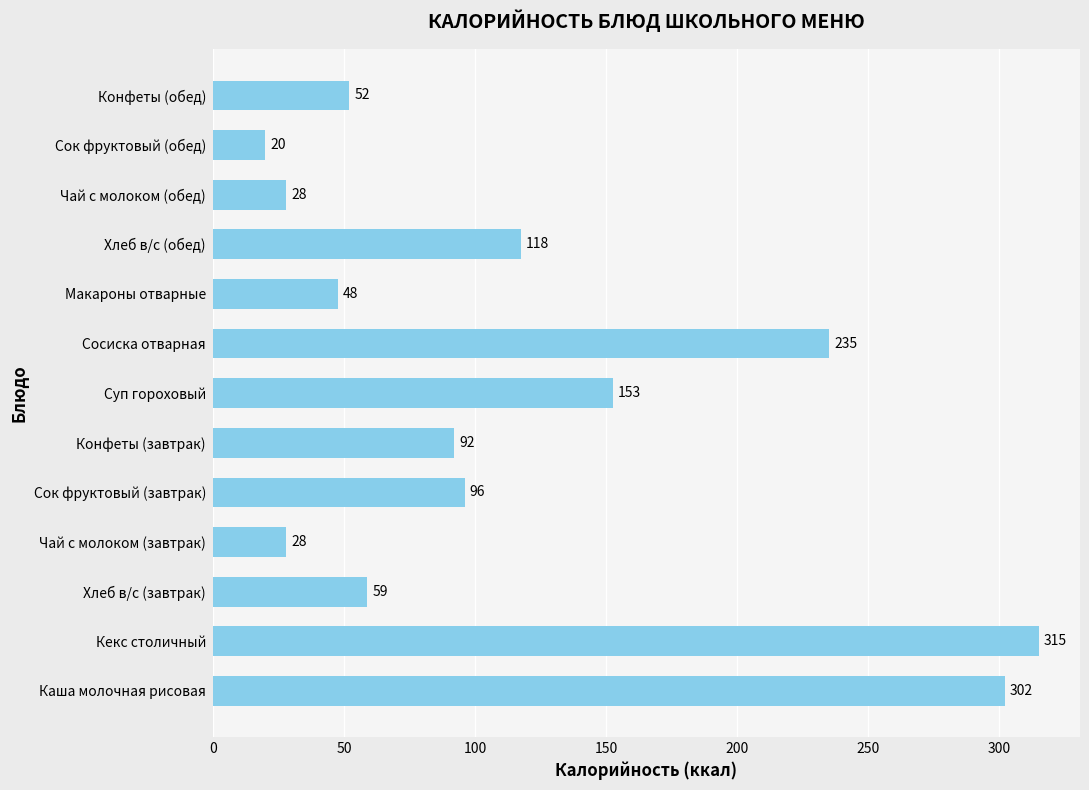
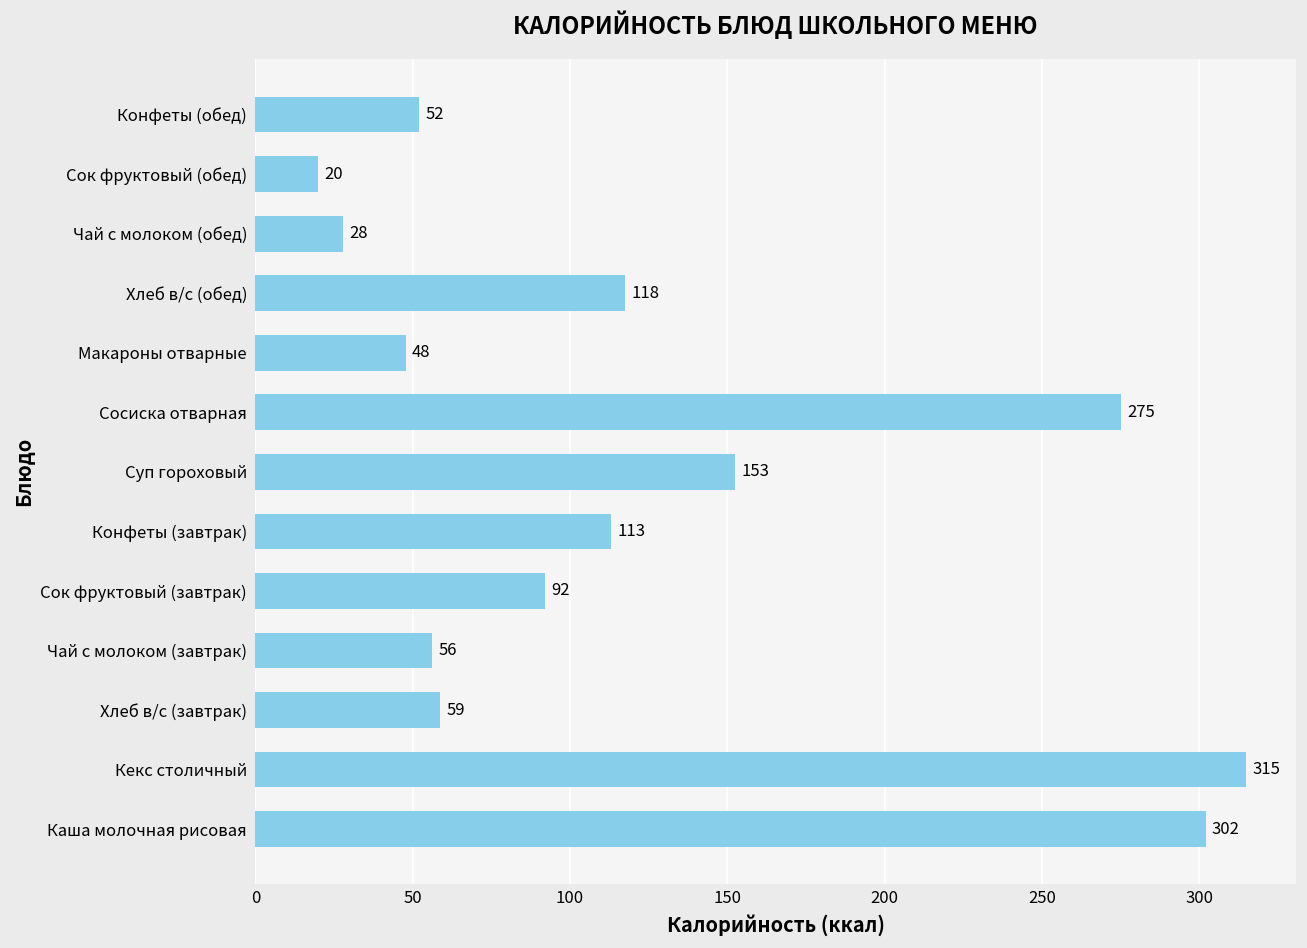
Сосиска отварная: 235 -> 275
Конфеты (завтрак): 92 -> 113
Сок фруктовый (завтрак): 96 -> 92
Чай с молоком (завтрак): 28 -> 56
